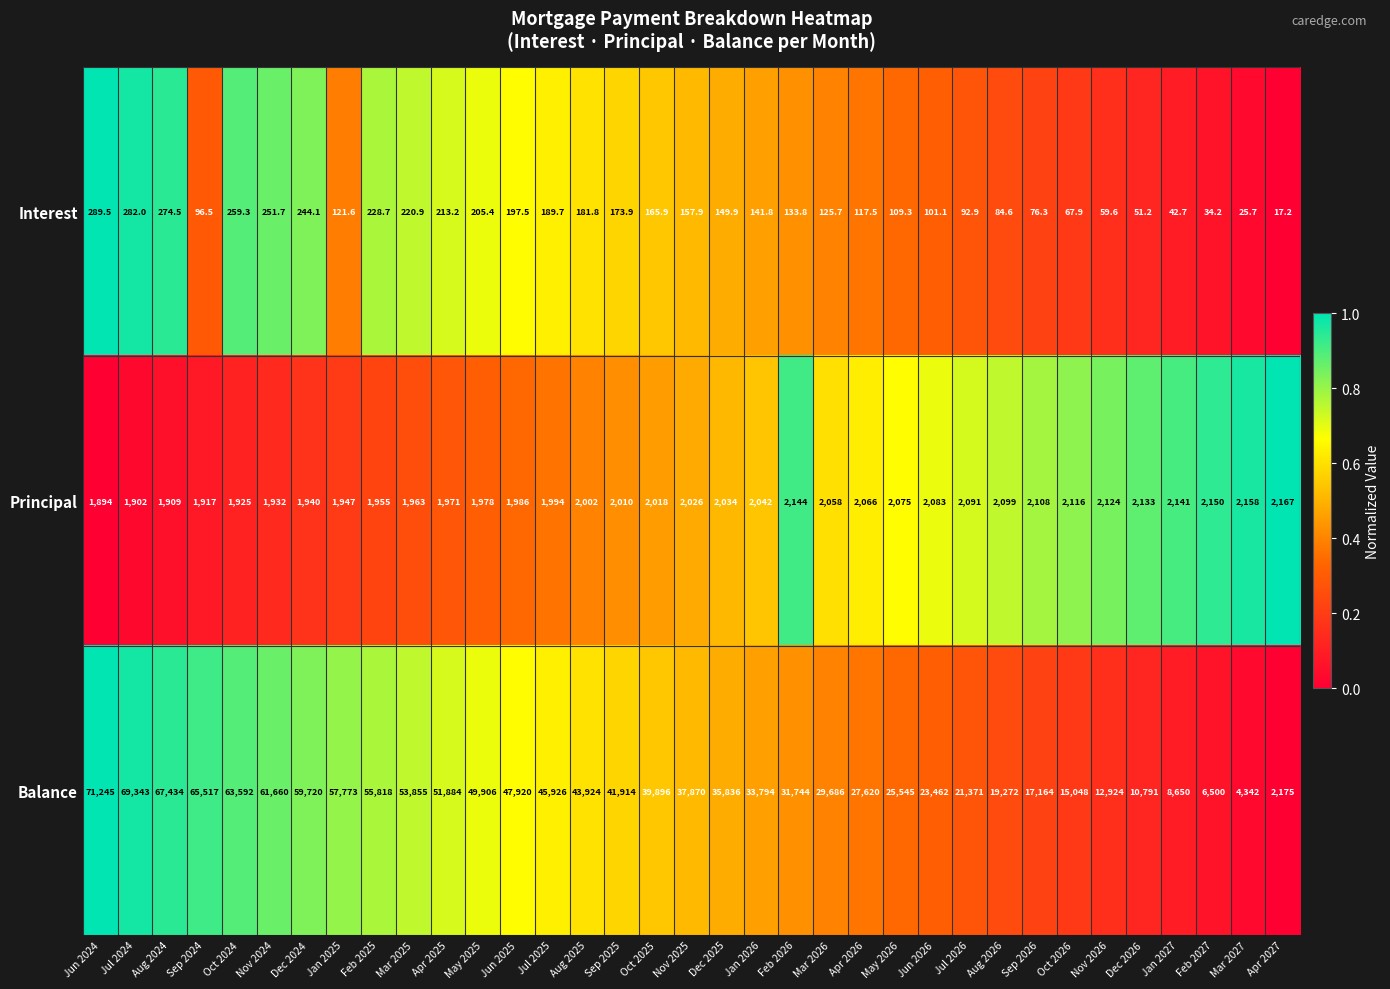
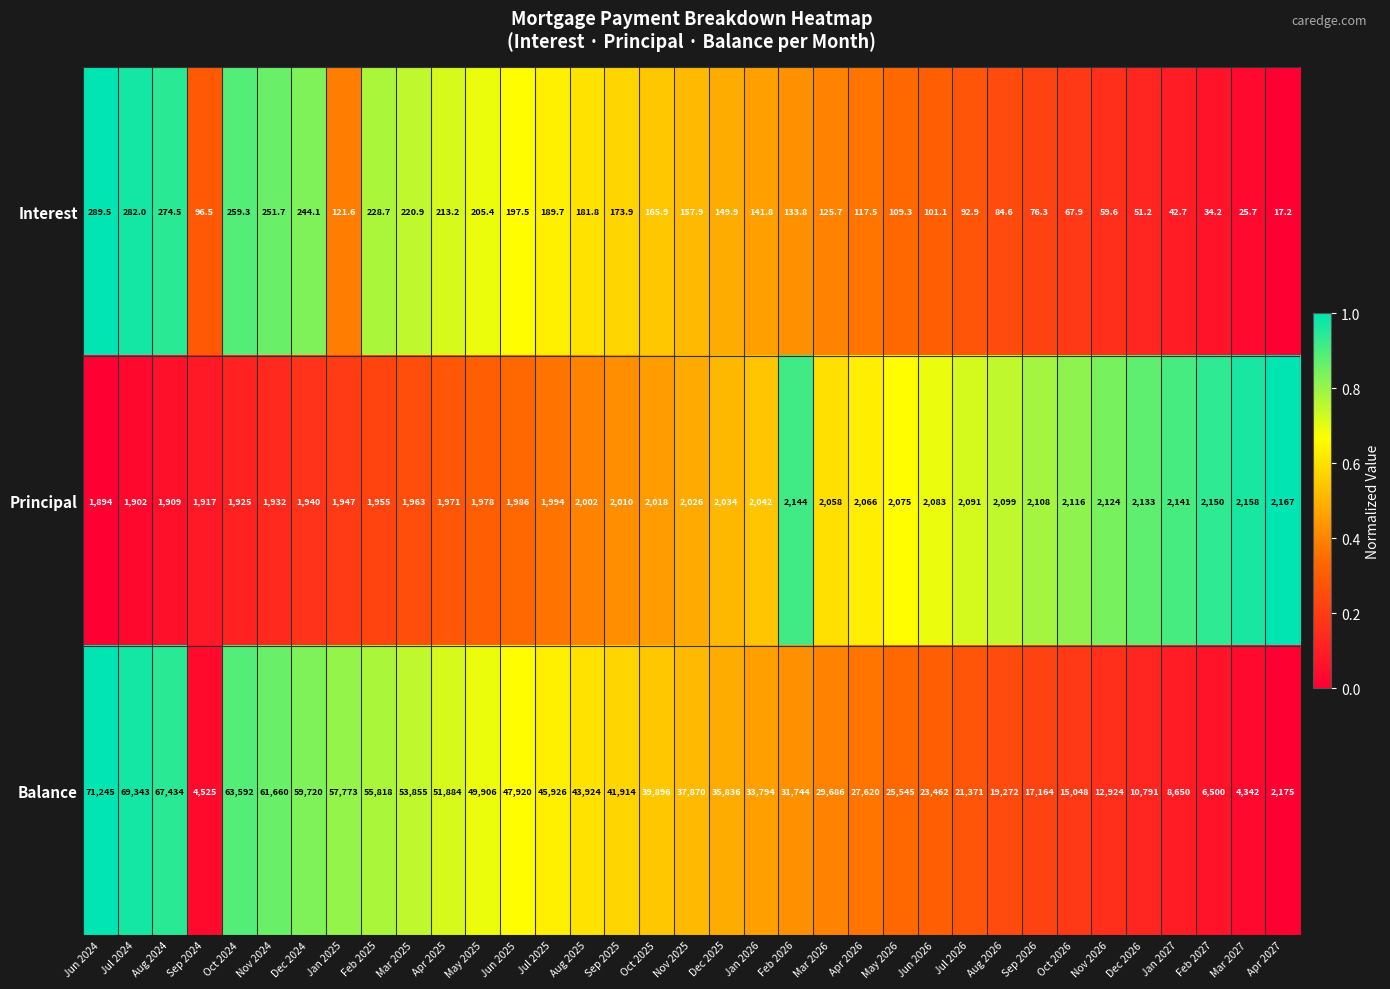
Balance, Sep 2024: 65,517 -> 4,525
